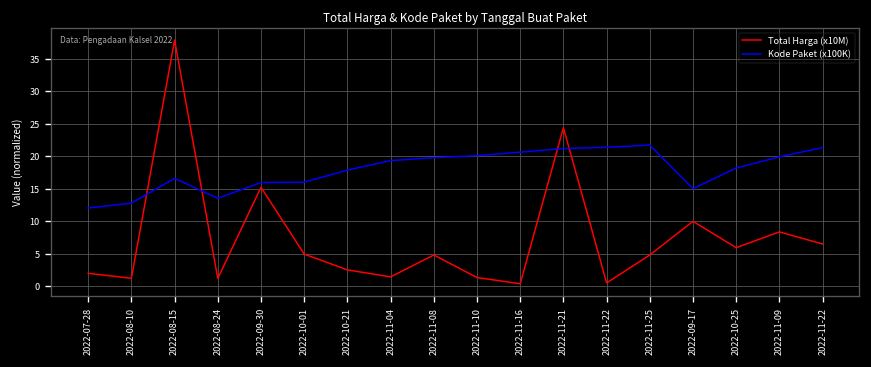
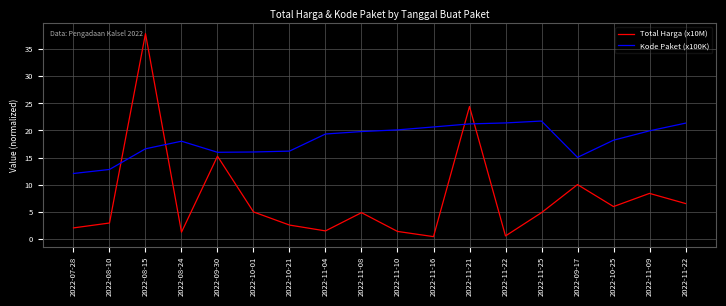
Total Harga (x10M), 2022-08-10: 1 -> 3
Kode Paket (x100K), 2022-08-24: 14 -> 18
Kode Paket (x100K), 2022-10-21: 18 -> 16
